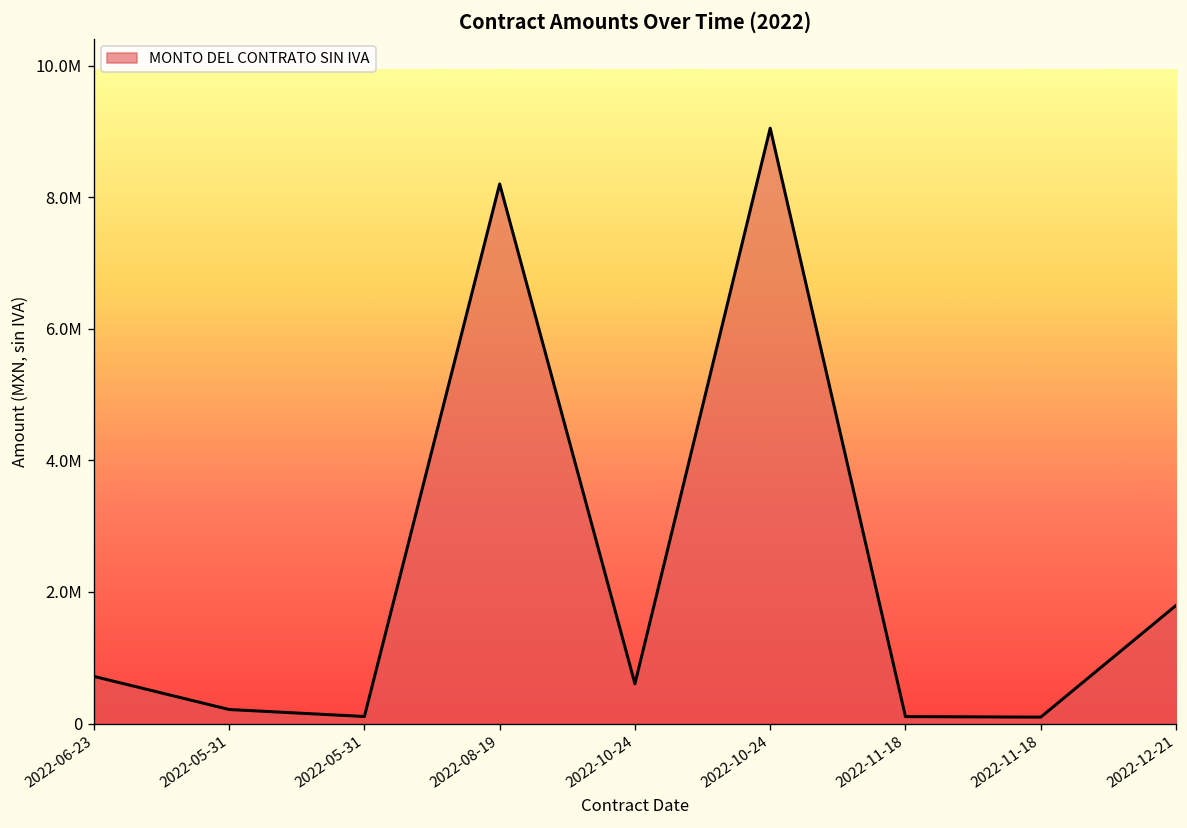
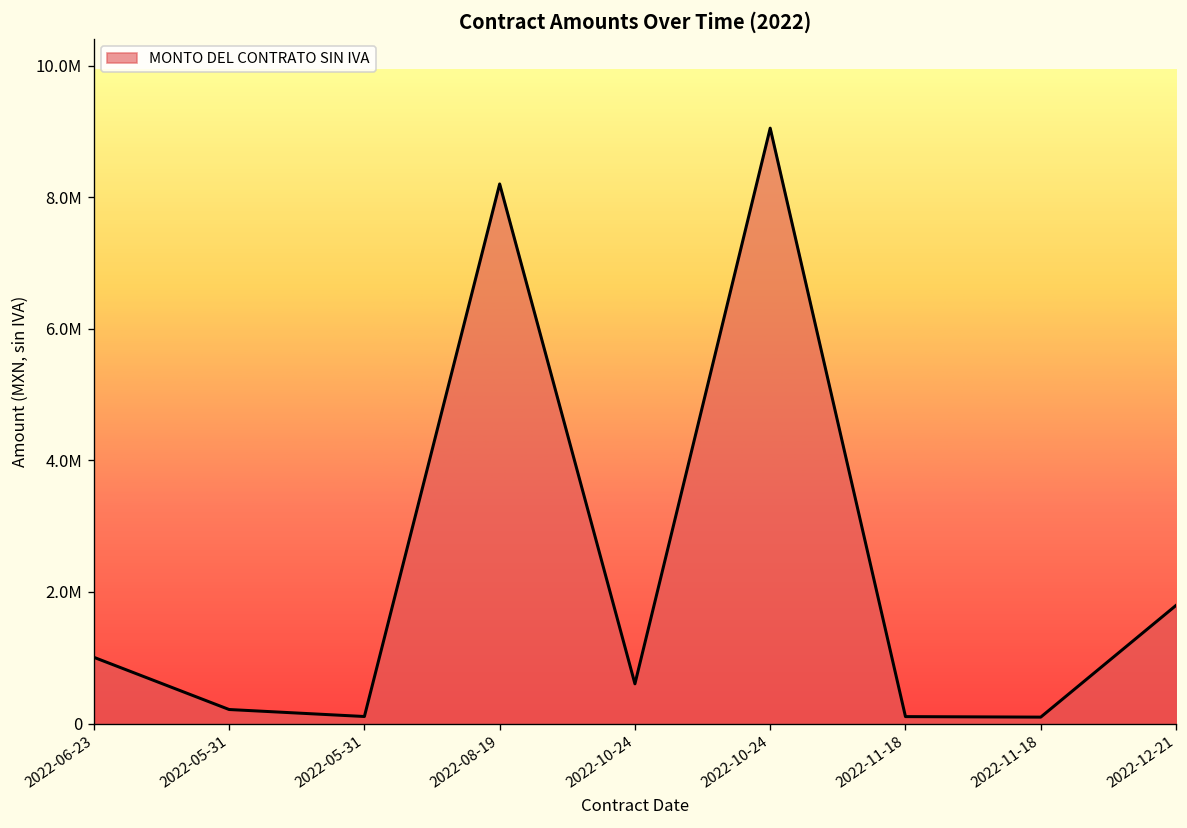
2022-06-23: 700000 -> 1000000
